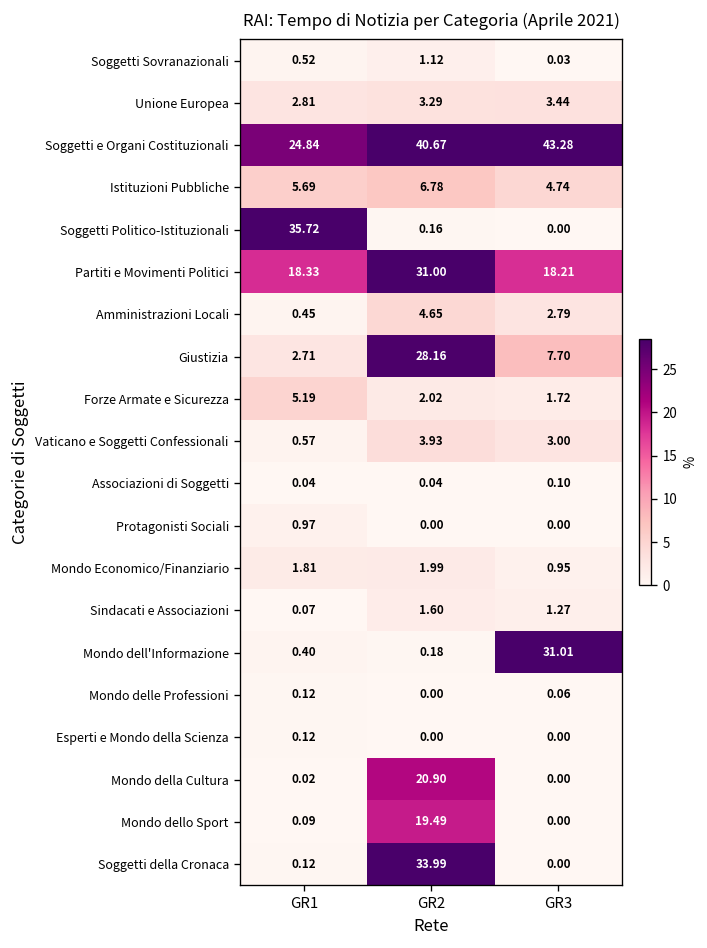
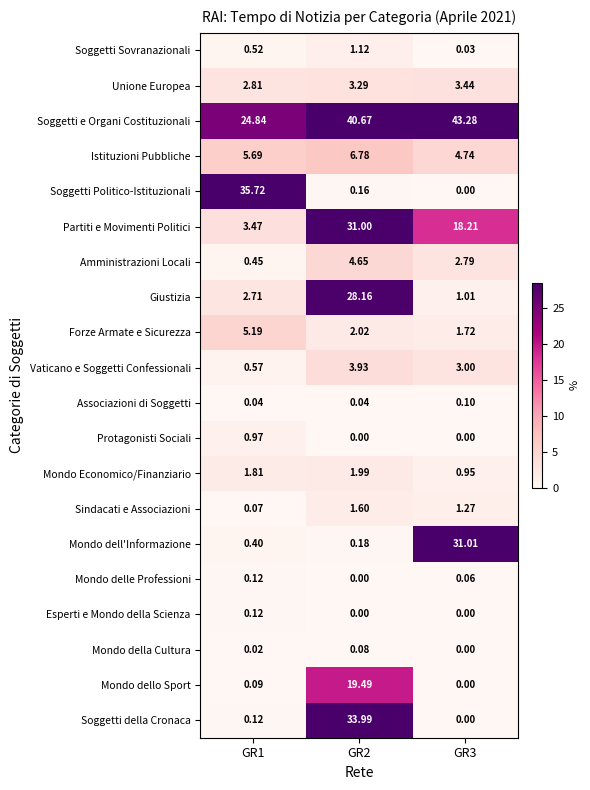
Partiti e Movimenti Politici, GR1: 18.33 -> 3.47
Giustizia, GR3: 7.70 -> 1.01
Mondo della Cultura, GR2: 20.90 -> 0.08
